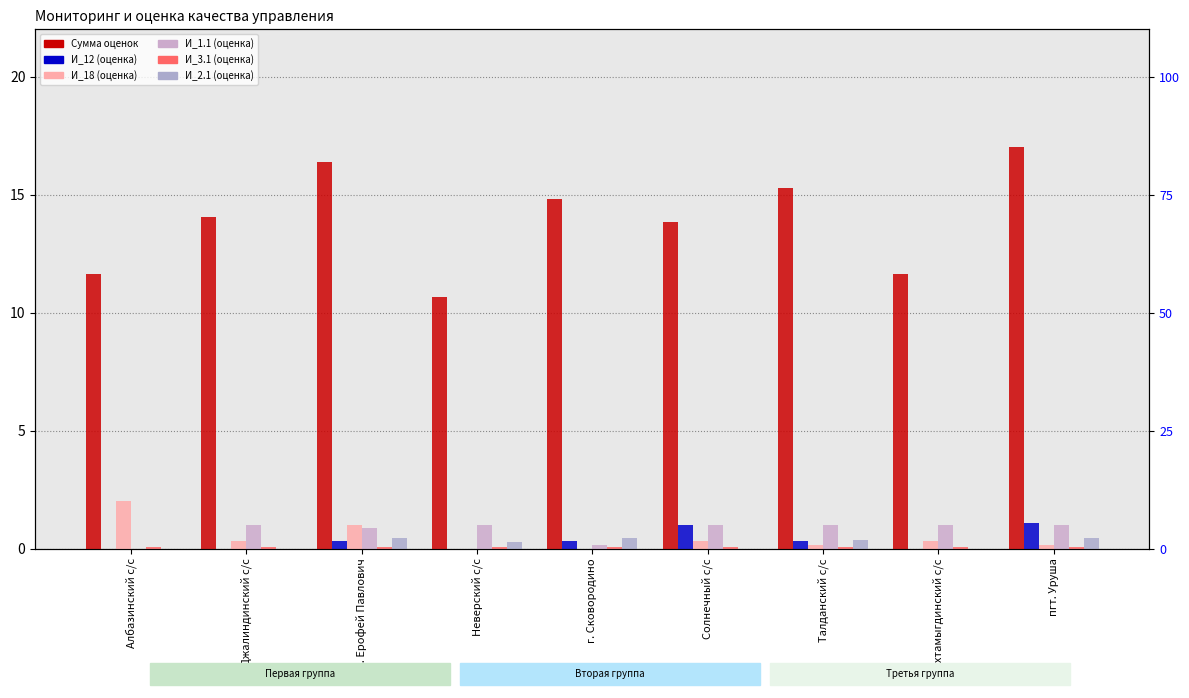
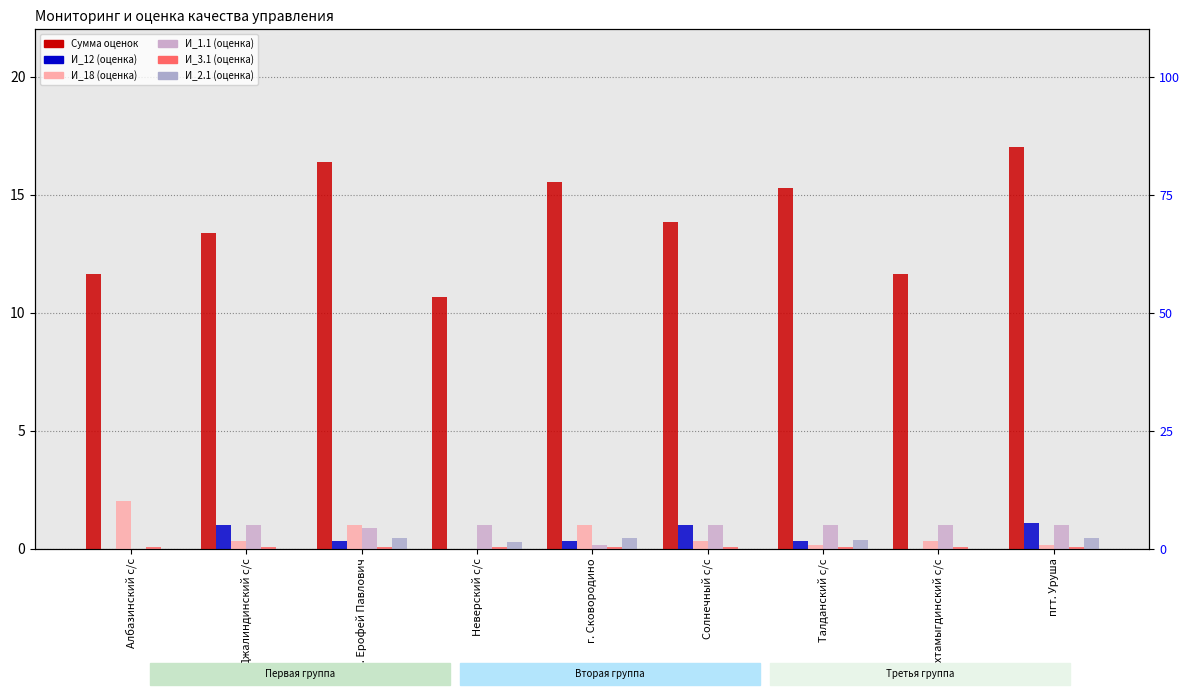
Сумма оценок, Джалиндинский с/с: 14.1 -> 13.4
И_12 (оценка), Джалиндинский с/с: 0 -> 1
Сумма оценок, г. Сковородино: 14.8 -> 15.5
И_18 (оценка), г. Сковородино: 0 -> 1
